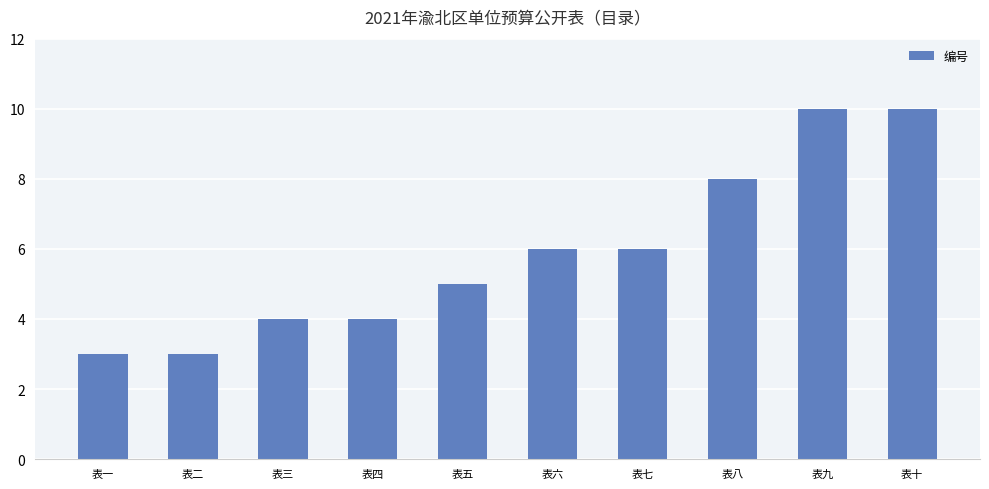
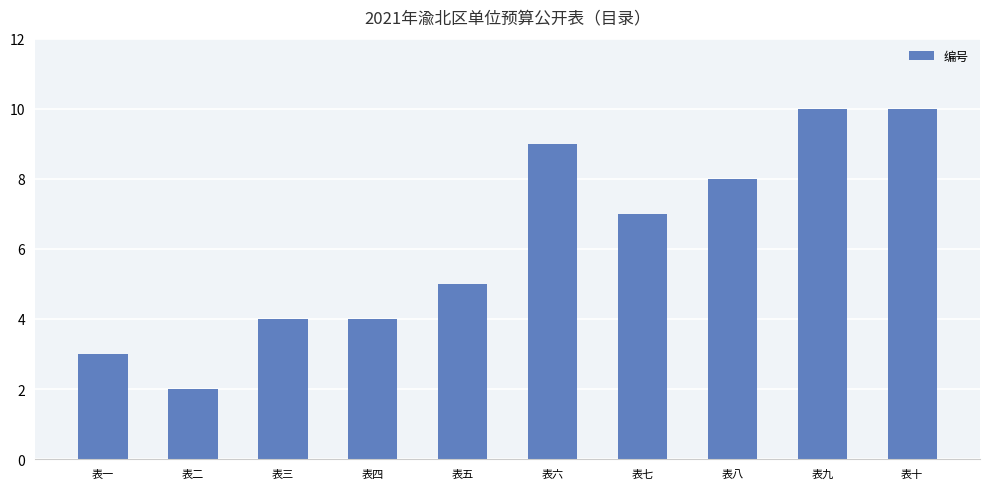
表二: 3 -> 2
表六: 6 -> 9
表七: 6 -> 7
